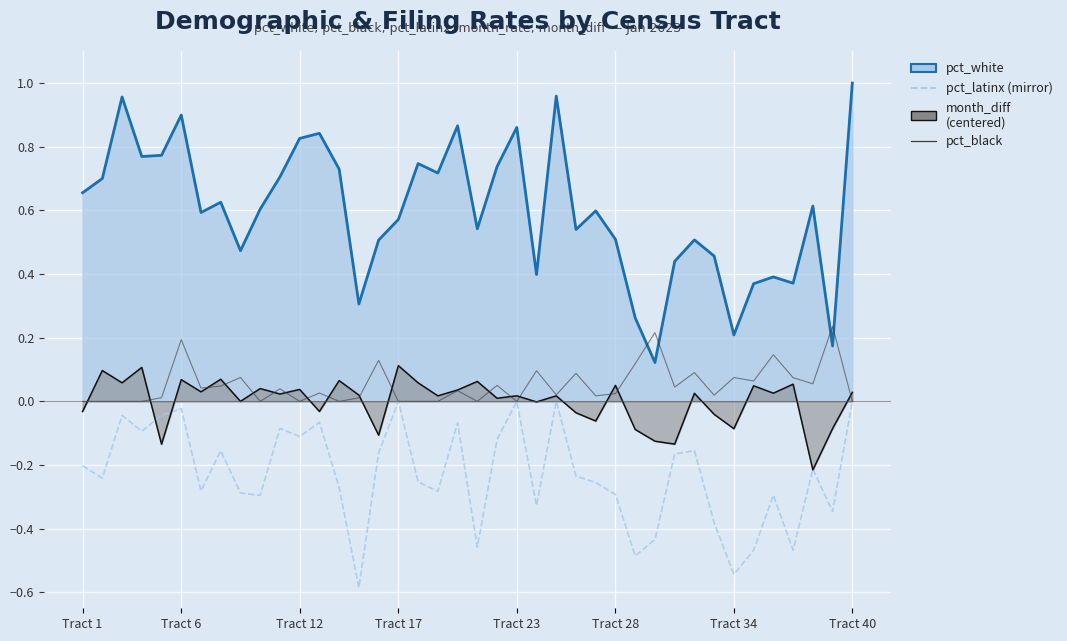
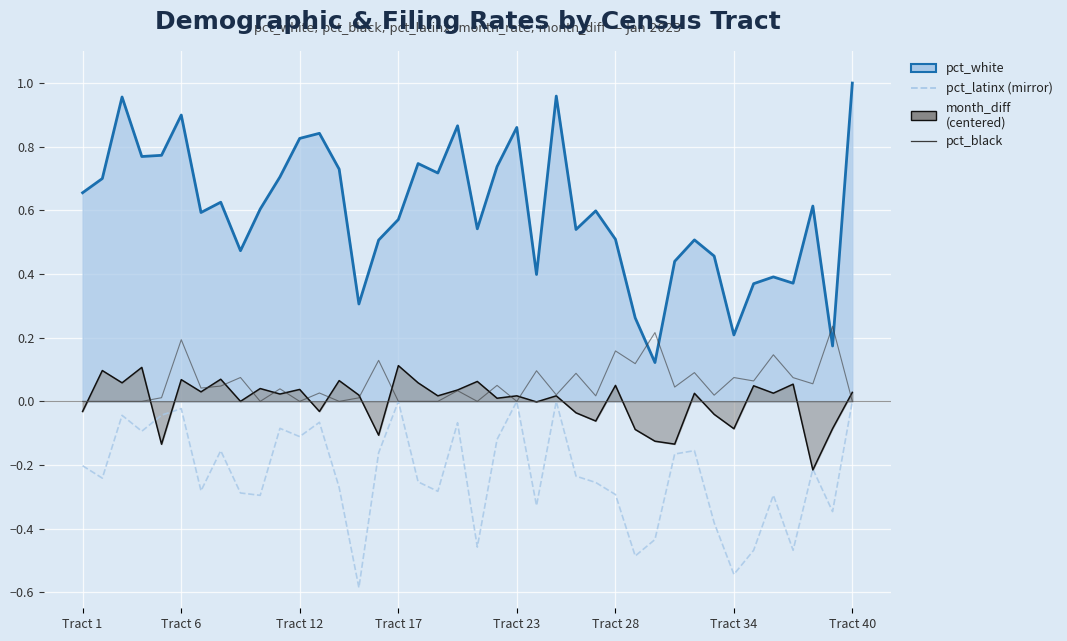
pct_black, Tract 28: 0.02 -> 0.16
